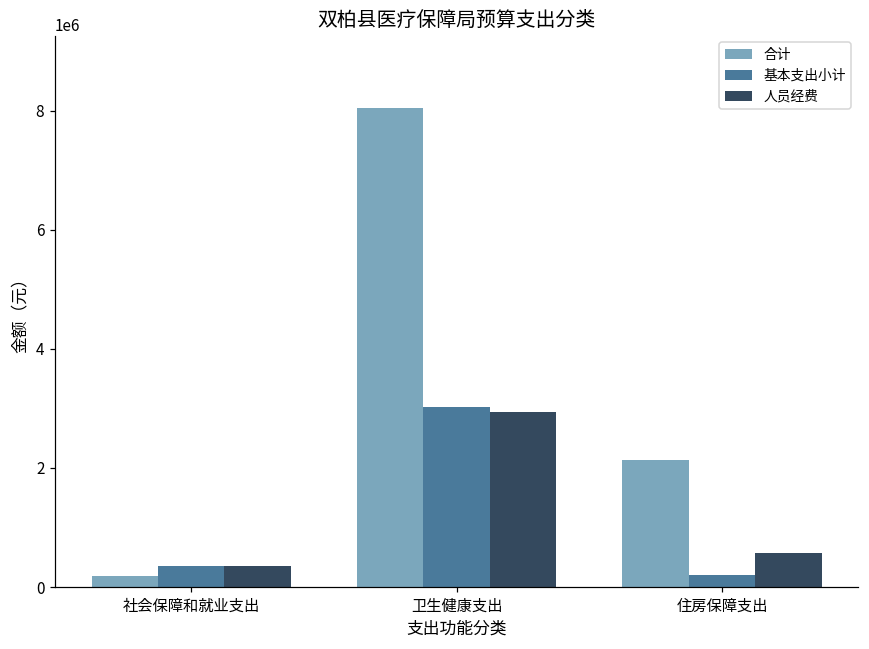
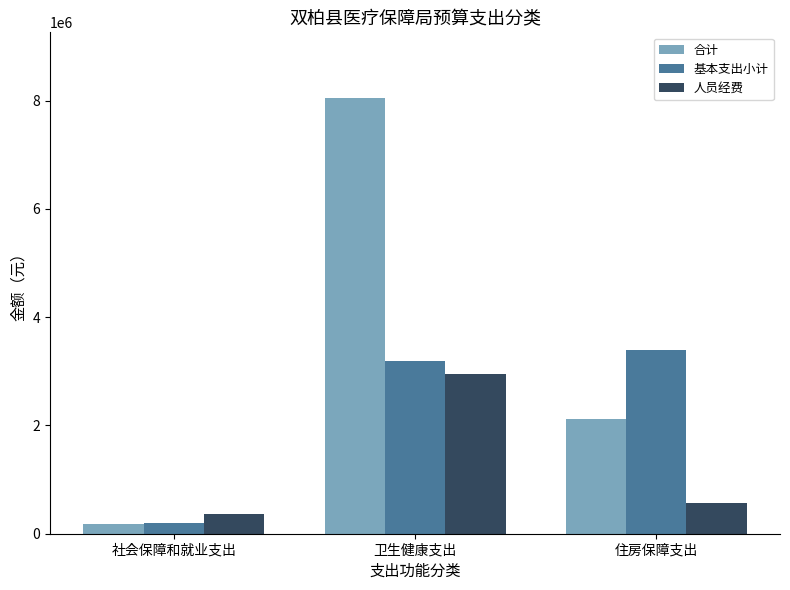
基本支出小计, 社会保障和就业支出: 400000 -> 200000
基本支出小计, 卫生健康支出: 3000000 -> 3200000
基本支出小计, 住房保障支出: 200000 -> 3400000
